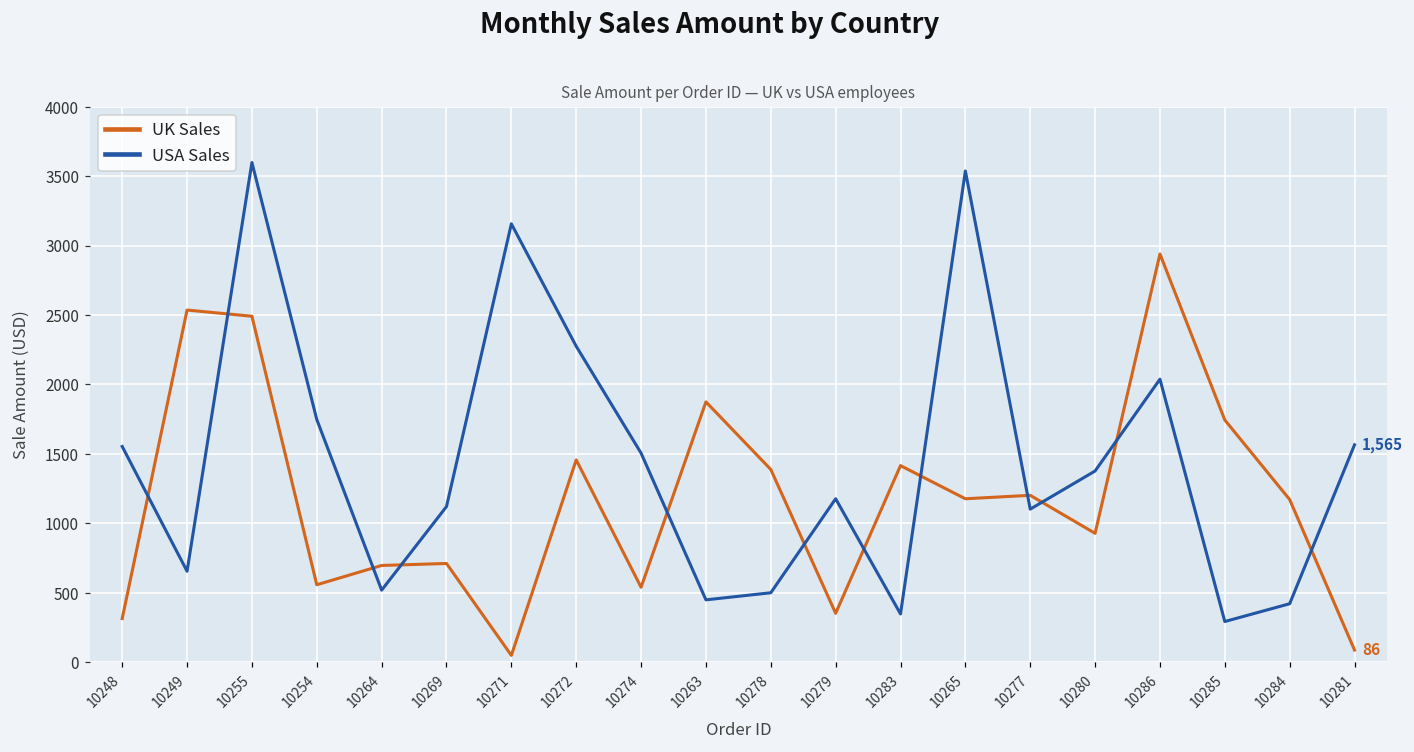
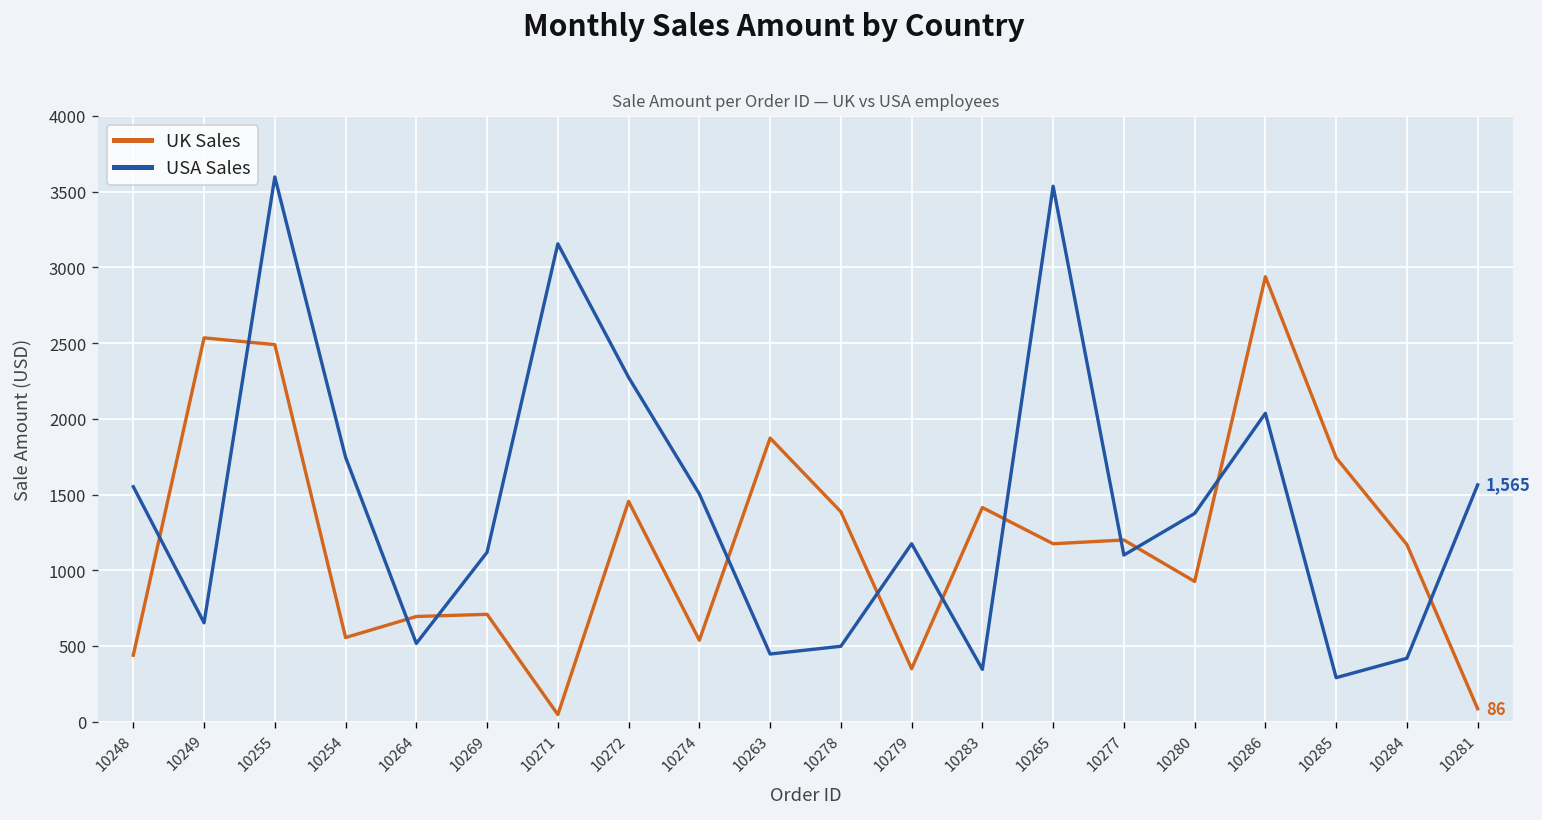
UK Sales, 10248: 310 -> 440
